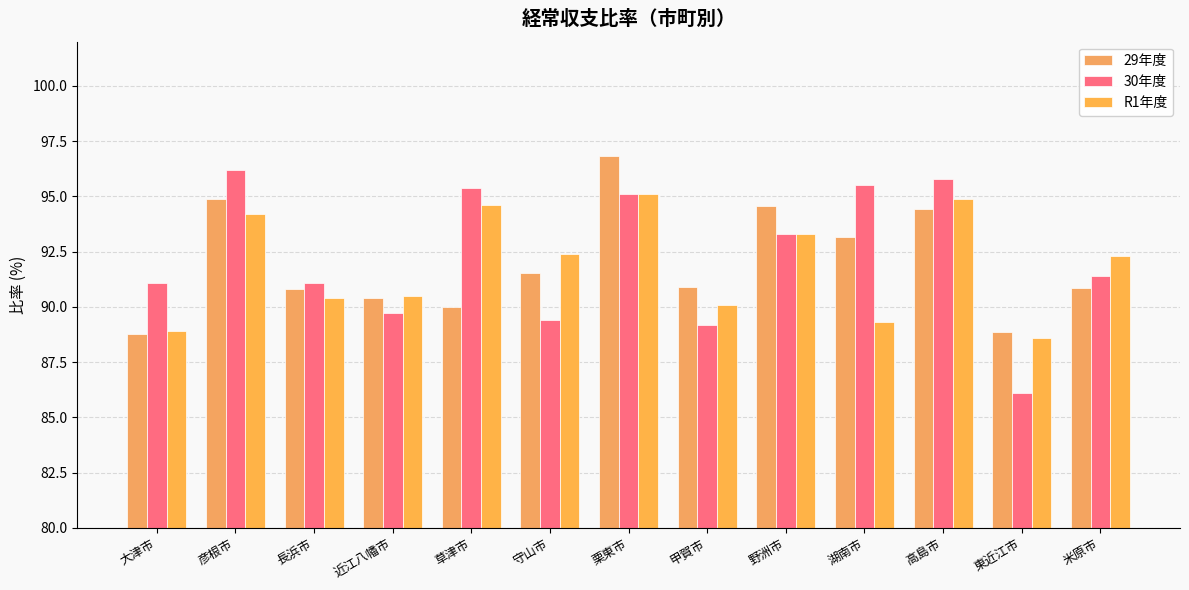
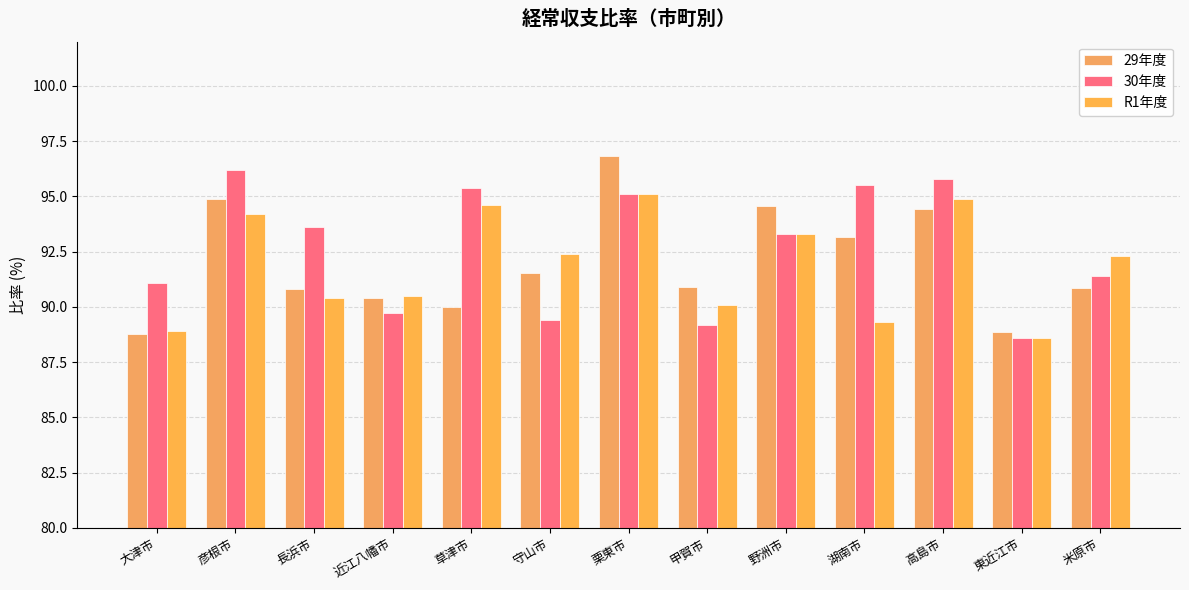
30年度, 長浜市: 91.1 -> 93.6
30年度, 東近江市: 86.1 -> 88.6
